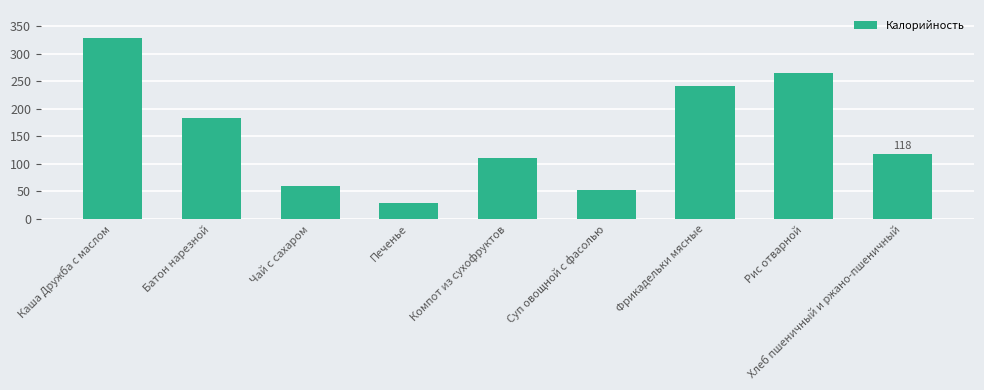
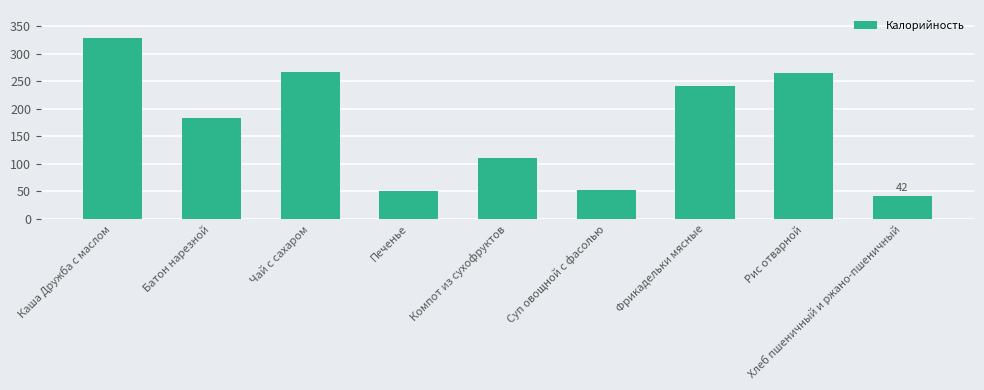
Чай с сахаром: 60 -> 270
Печенье: 30 -> 50
Хлеб пшеничный и ржано-пшеничный: 118 -> 42
